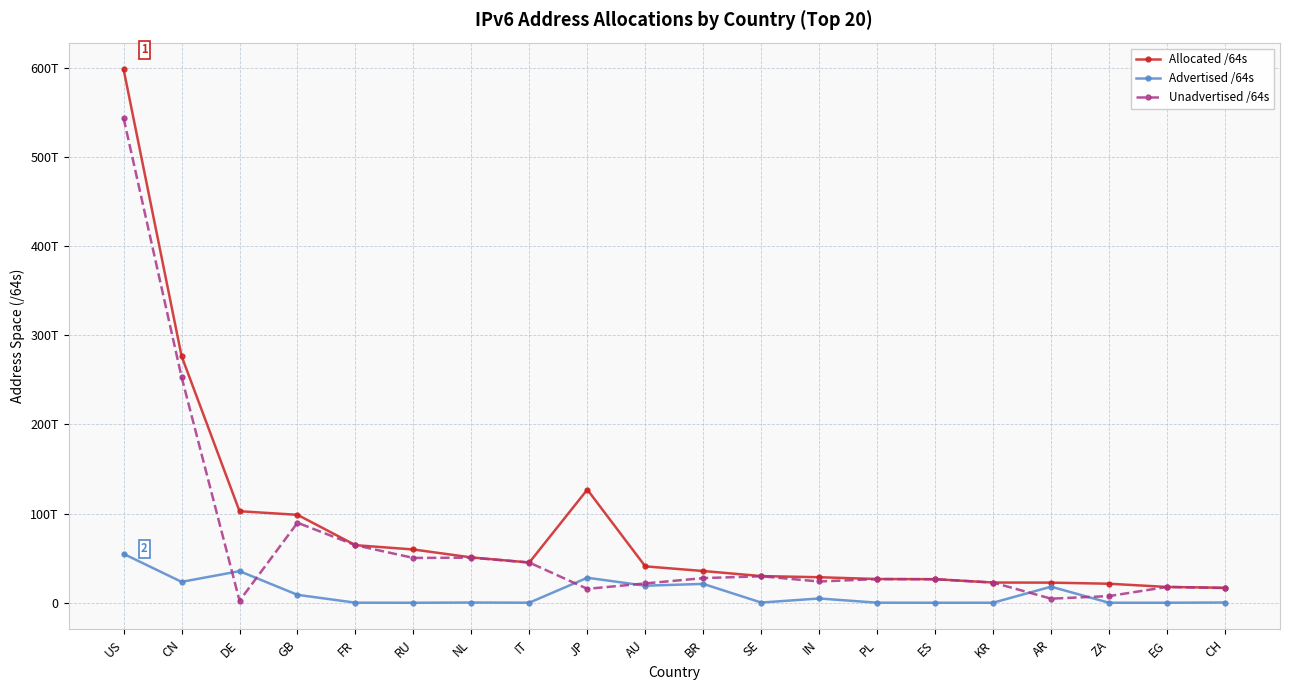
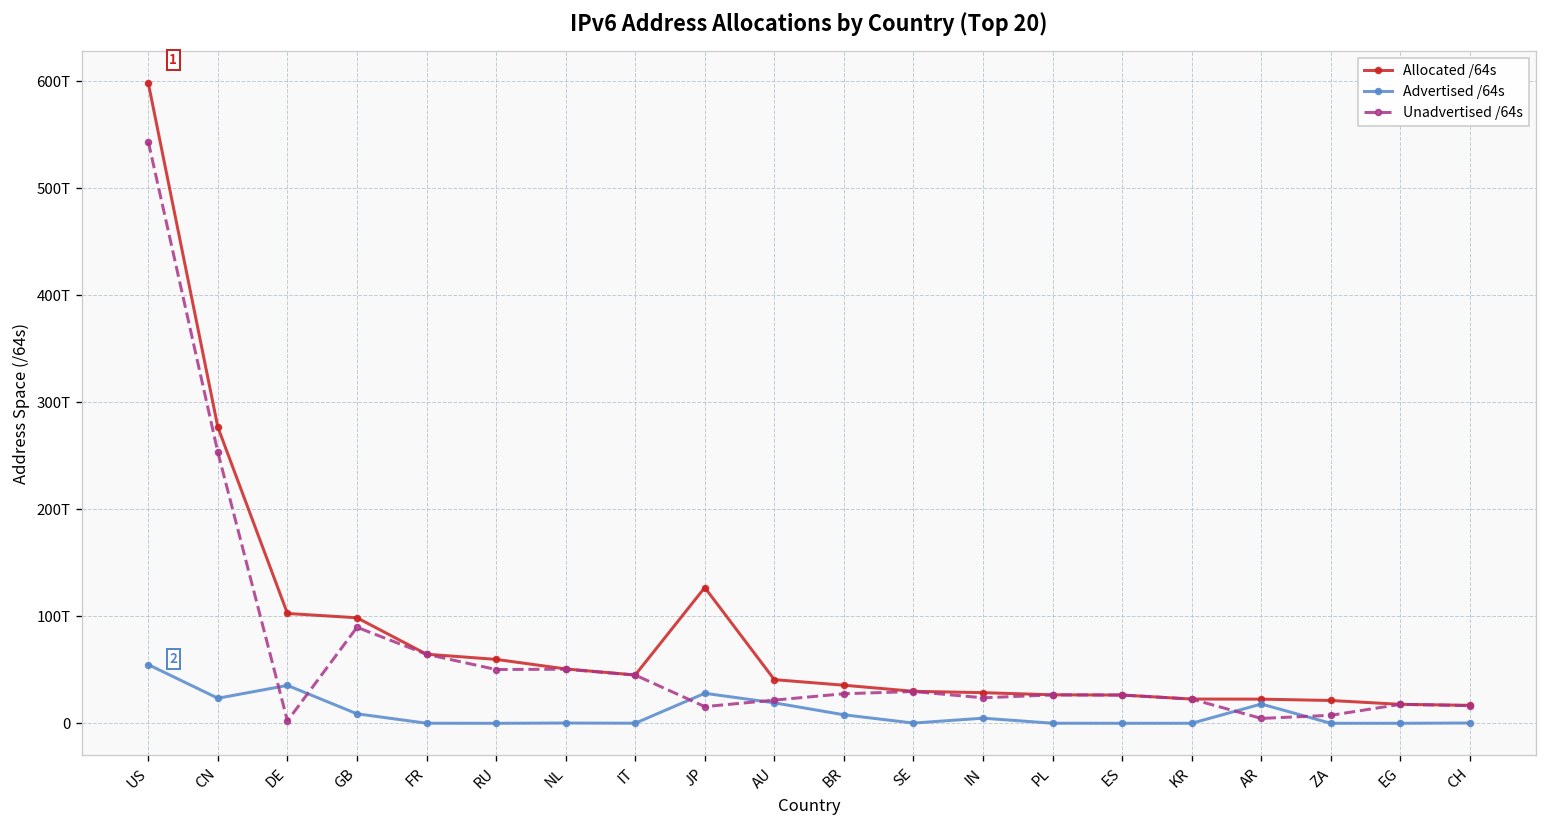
Advertised /64s, BR: 20T -> 10T
